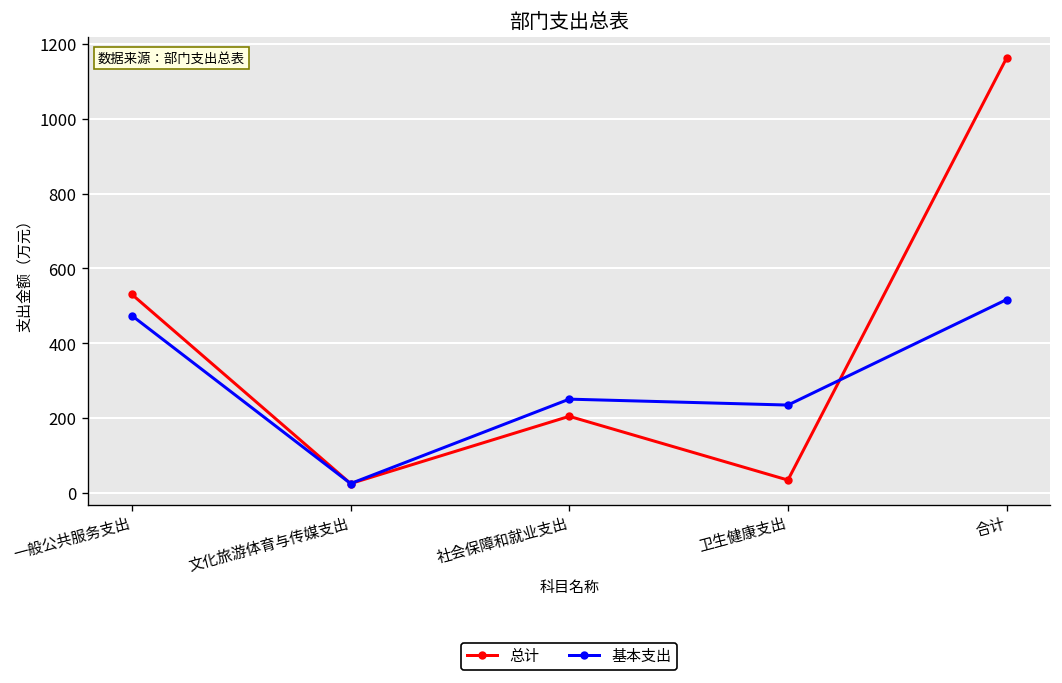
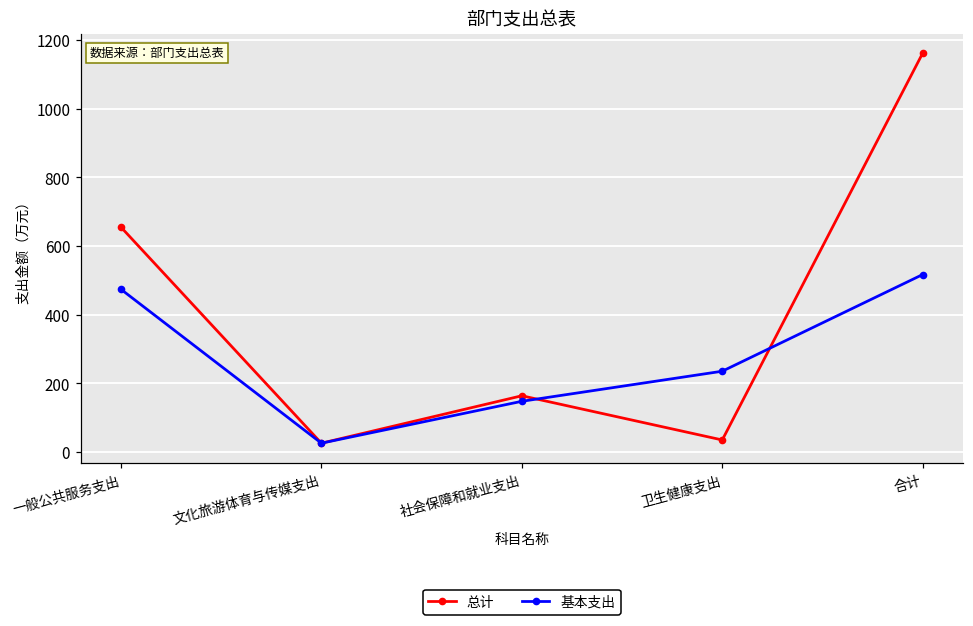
总计, 一般公共服务支出: 530 -> 650
总计, 社会保障和就业支出: 200 -> 160
基本支出, 社会保障和就业支出: 250 -> 150
